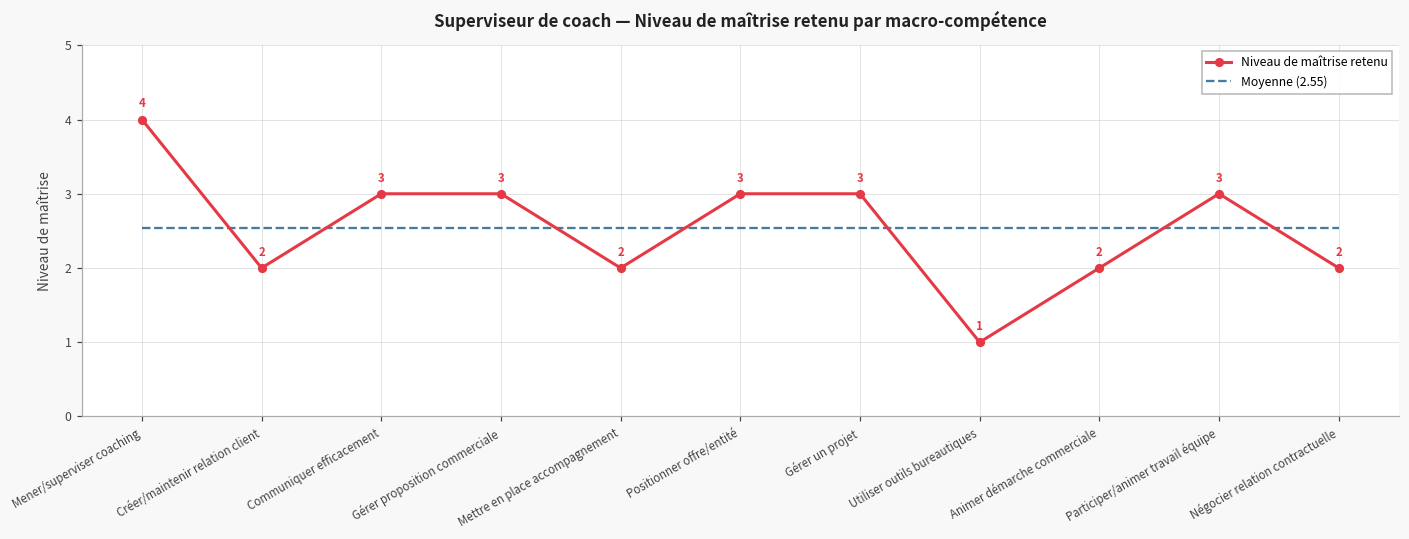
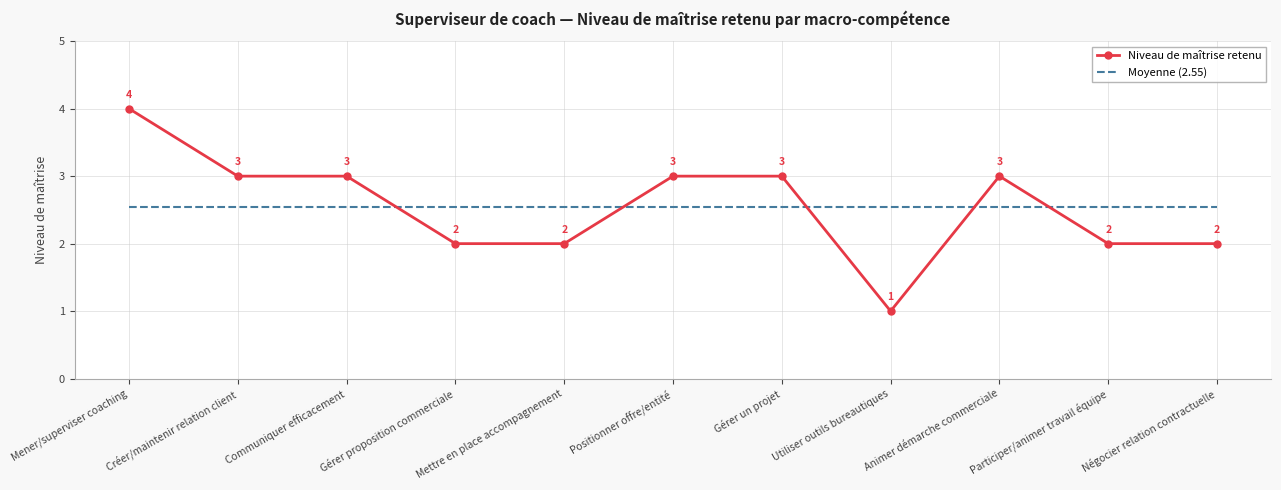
Niveau de maîtrise retenu, Créer/maintenir relation client: 2 -> 3
Niveau de maîtrise retenu, Gérer proposition commerciale: 3 -> 2
Niveau de maîtrise retenu, Animer démarche commerciale: 2 -> 3
Niveau de maîtrise retenu, Participer/animer travail équipe: 3 -> 2
